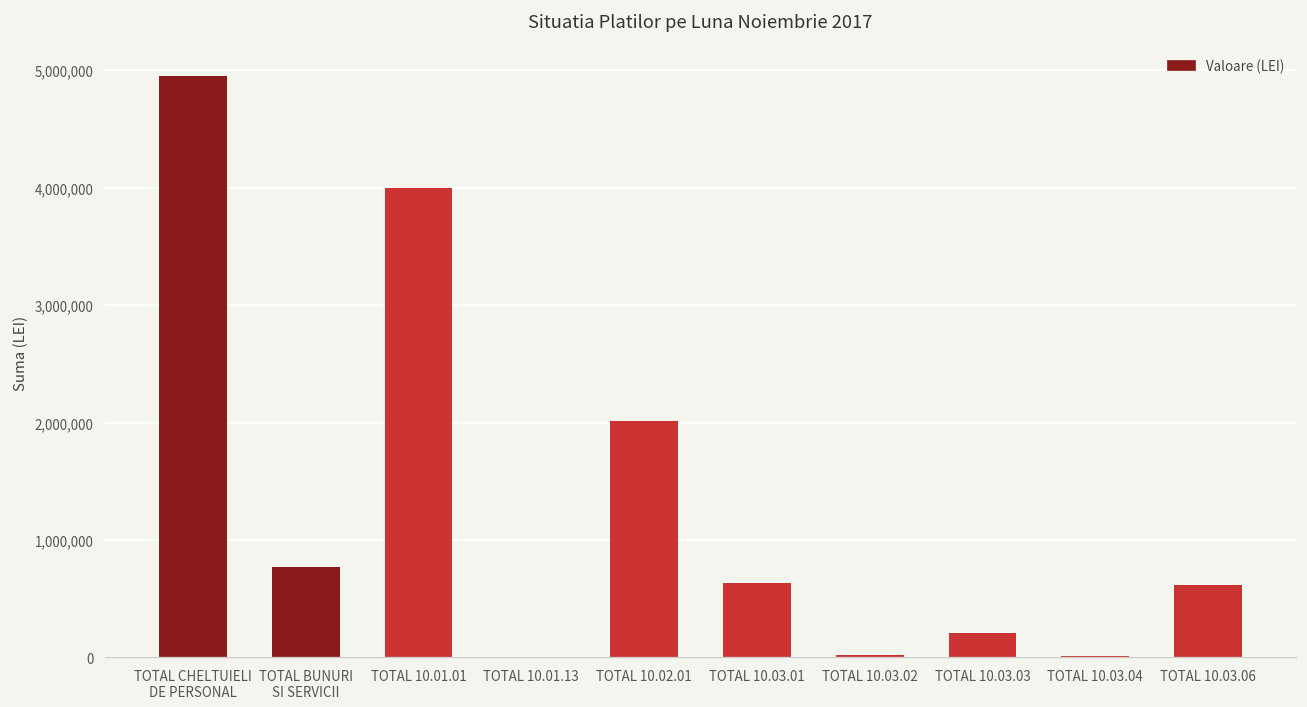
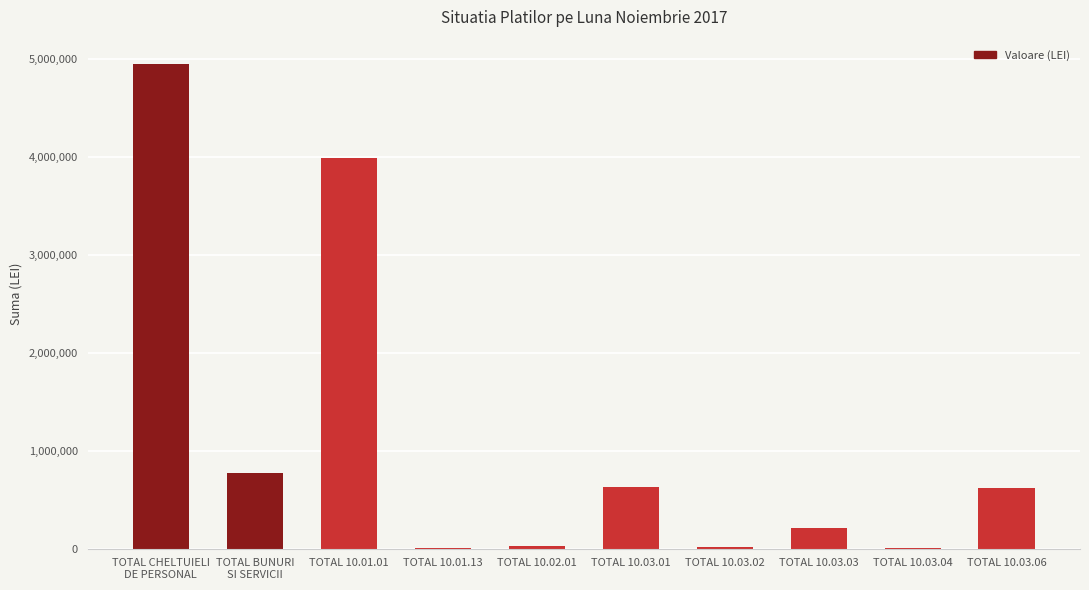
TOTAL 10.02.01: 2,000,000 -> 0
